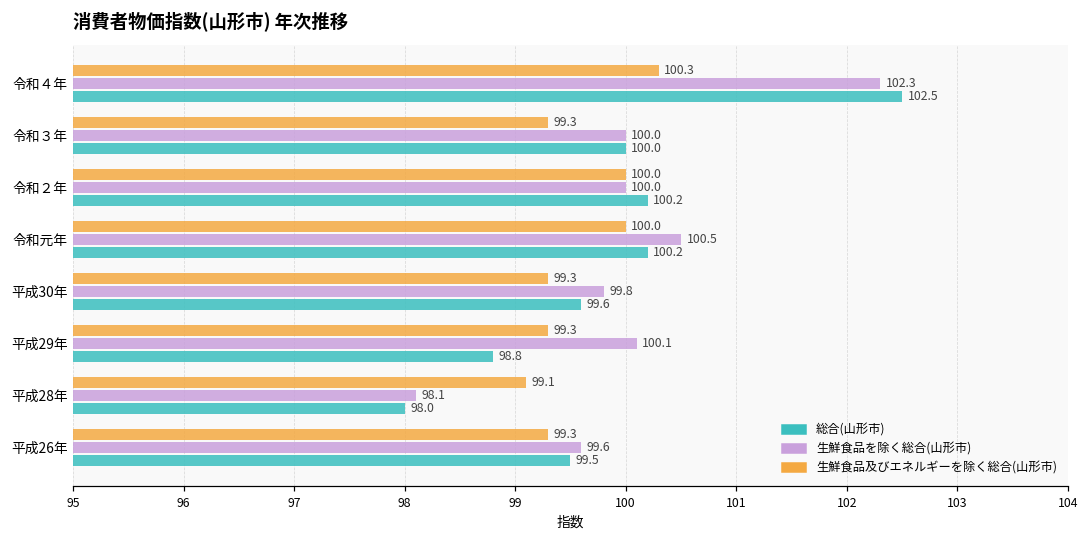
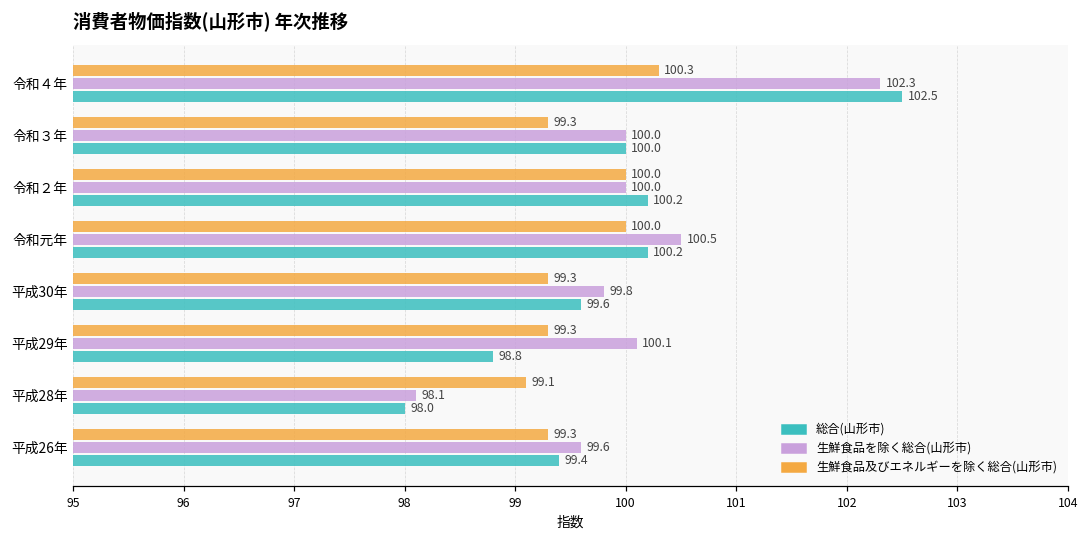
総合(山形市), 平成26年: 99.5 -> 99.4
